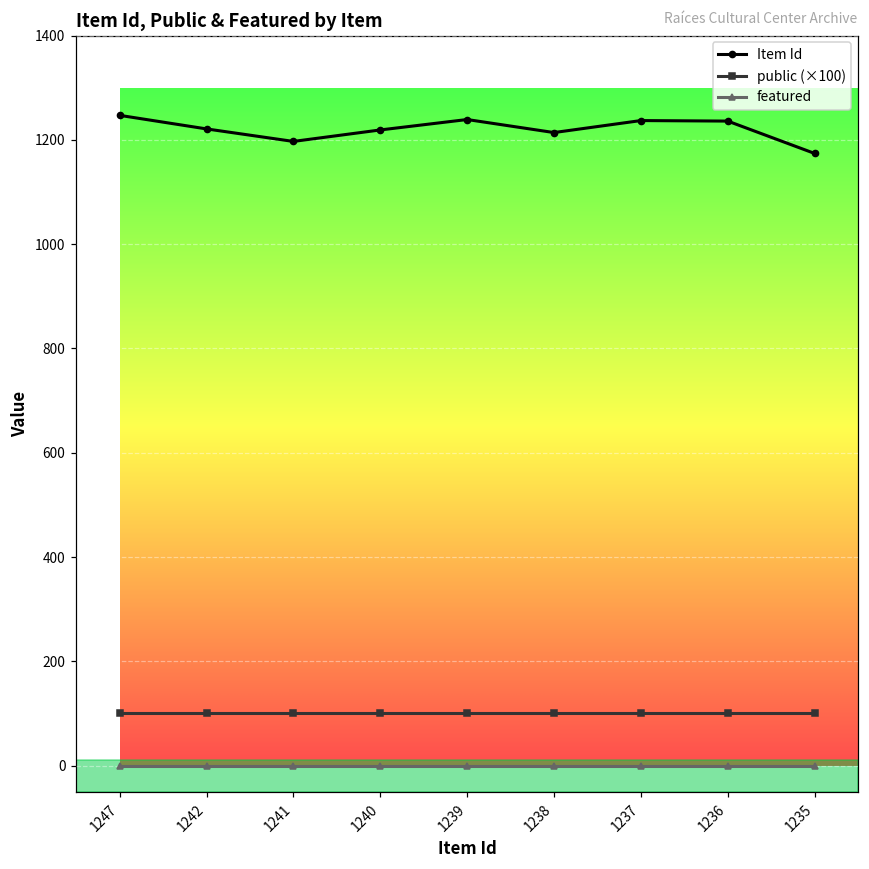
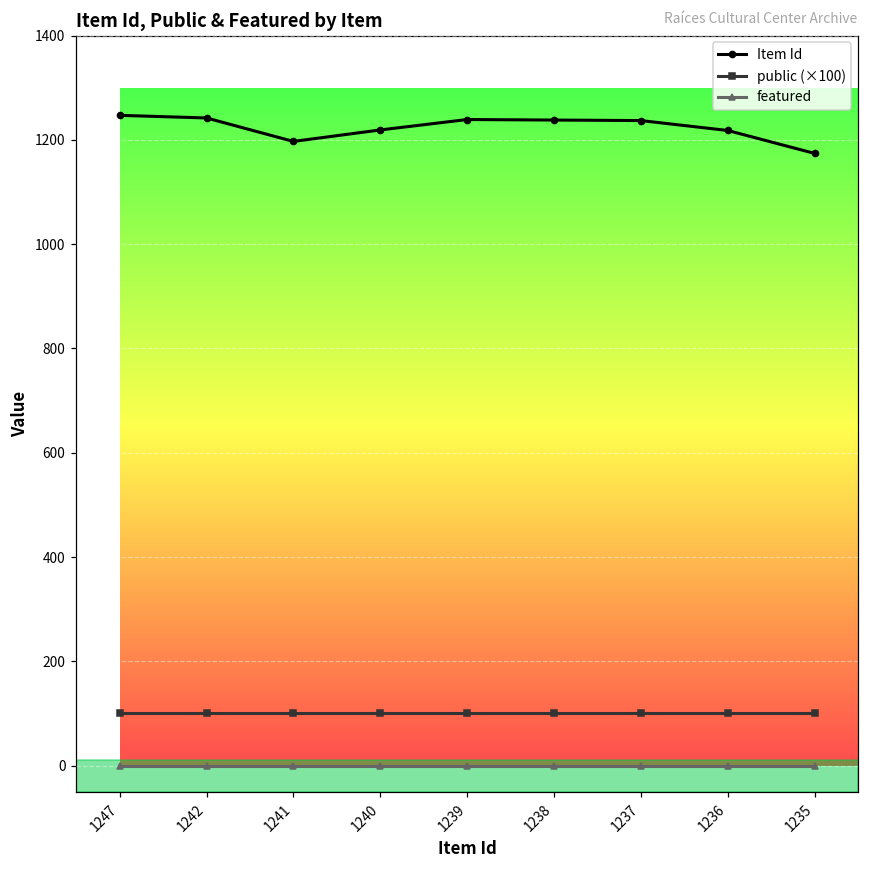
Item Id, 1242: 1220 -> 1240
Item Id, 1238: 1210 -> 1240
Item Id, 1236: 1240 -> 1220
